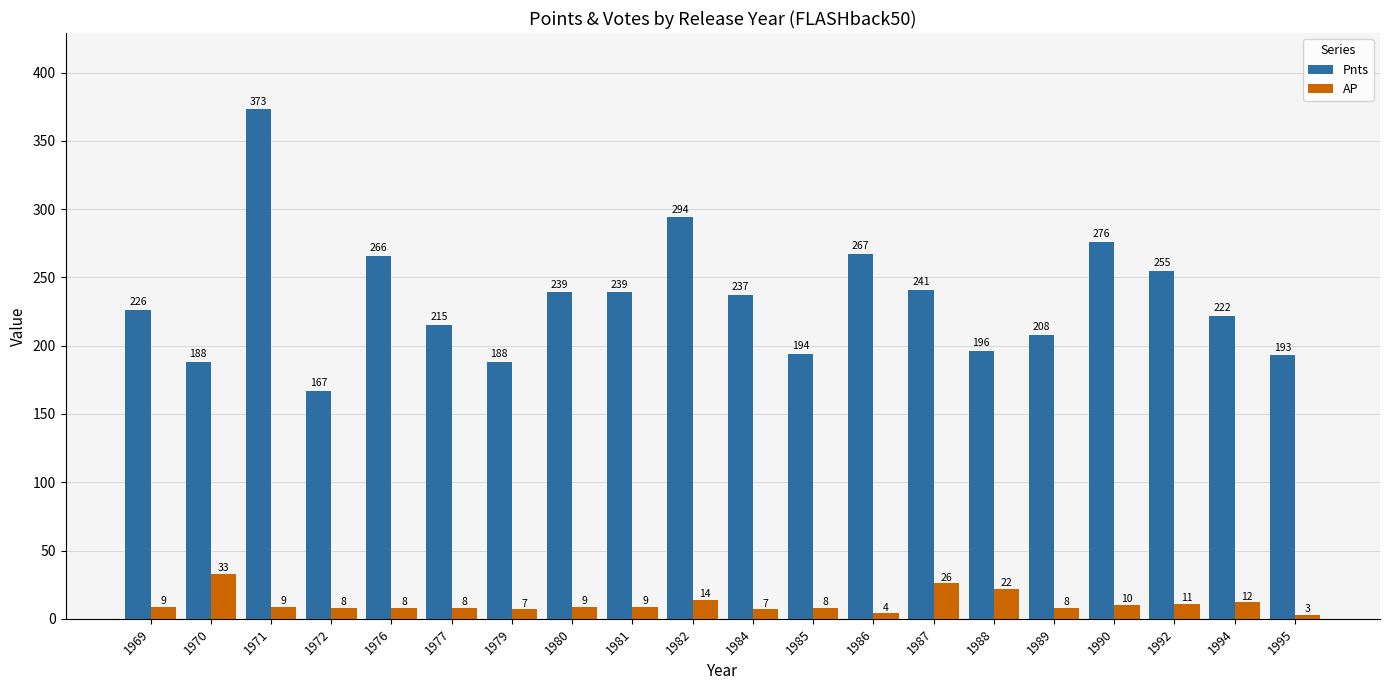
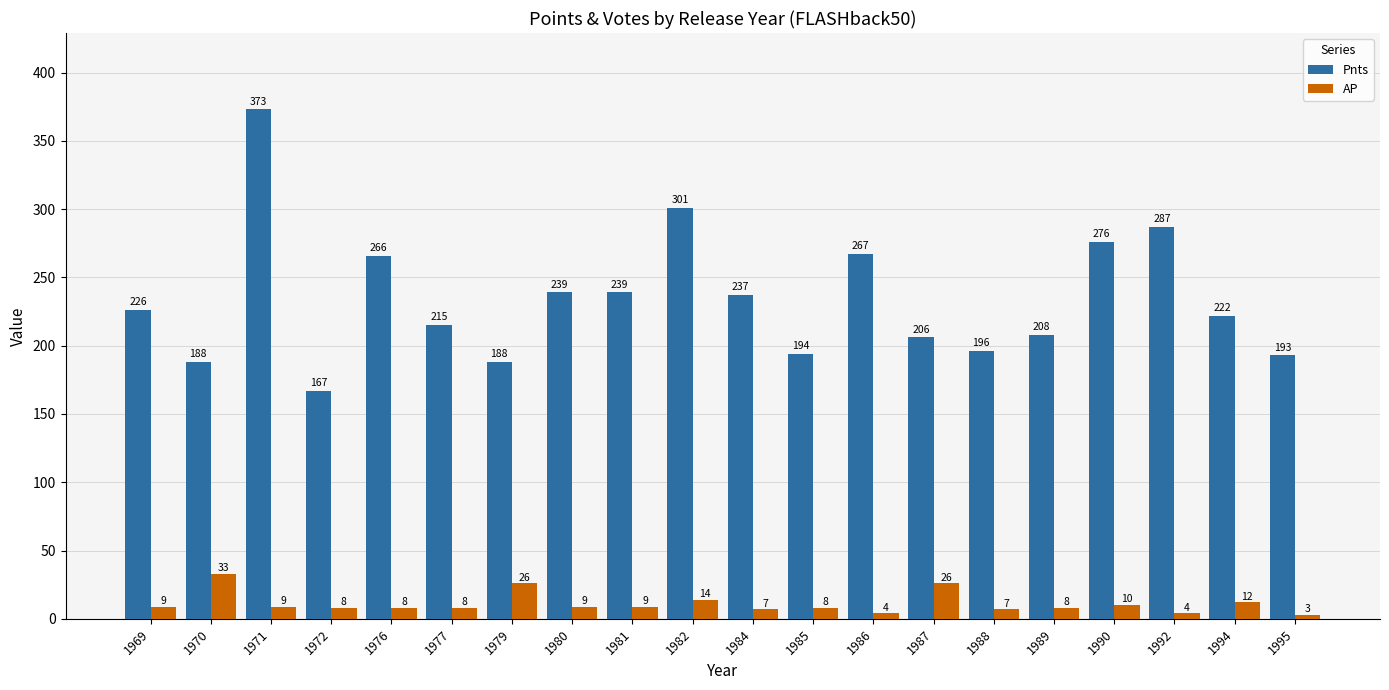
AP, 1979: 7 -> 26
Pnts, 1982: 294 -> 301
Pnts, 1987: 241 -> 206
AP, 1988: 22 -> 7
Pnts, 1992: 255 -> 287
AP, 1992: 11 -> 4
